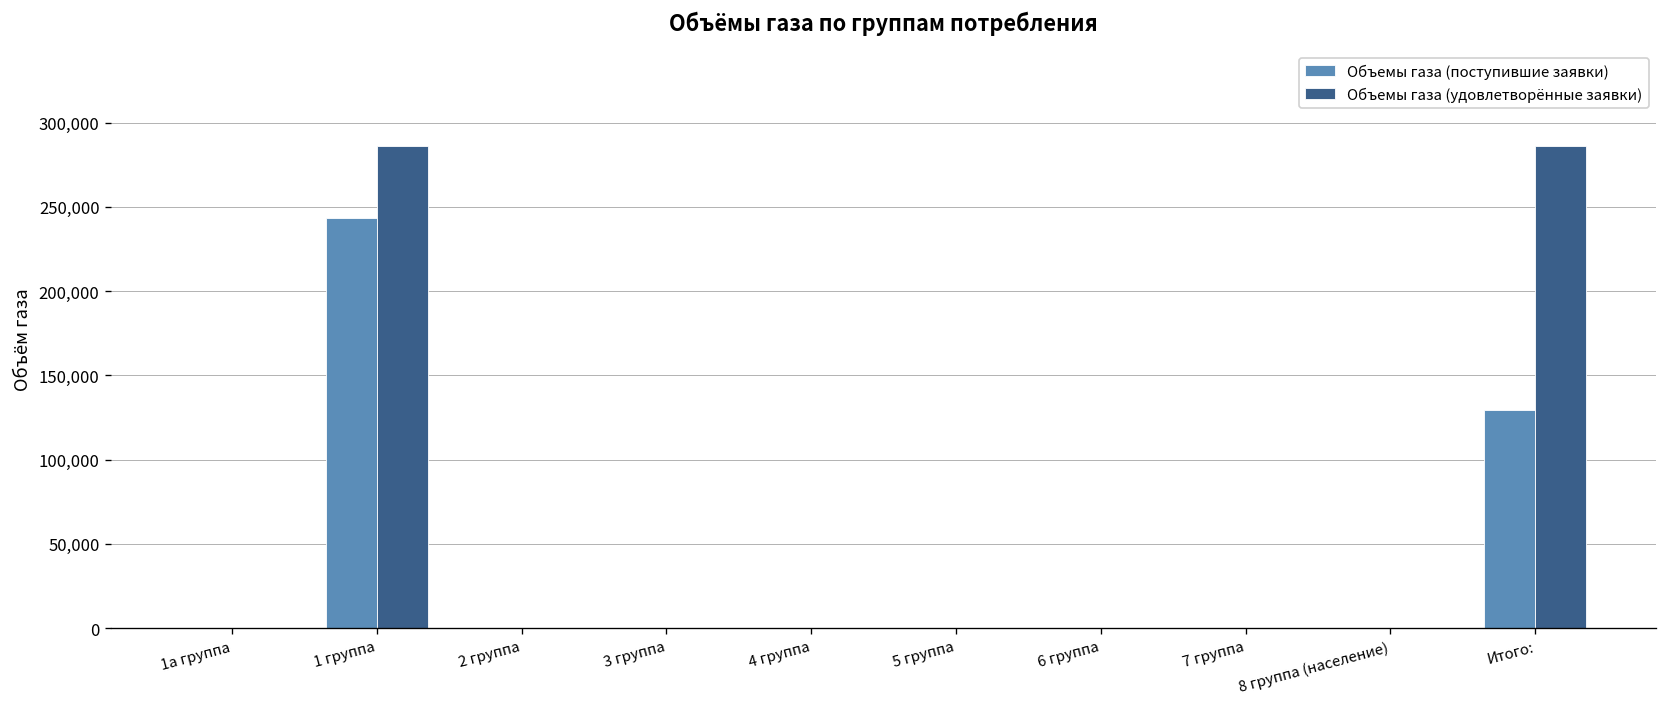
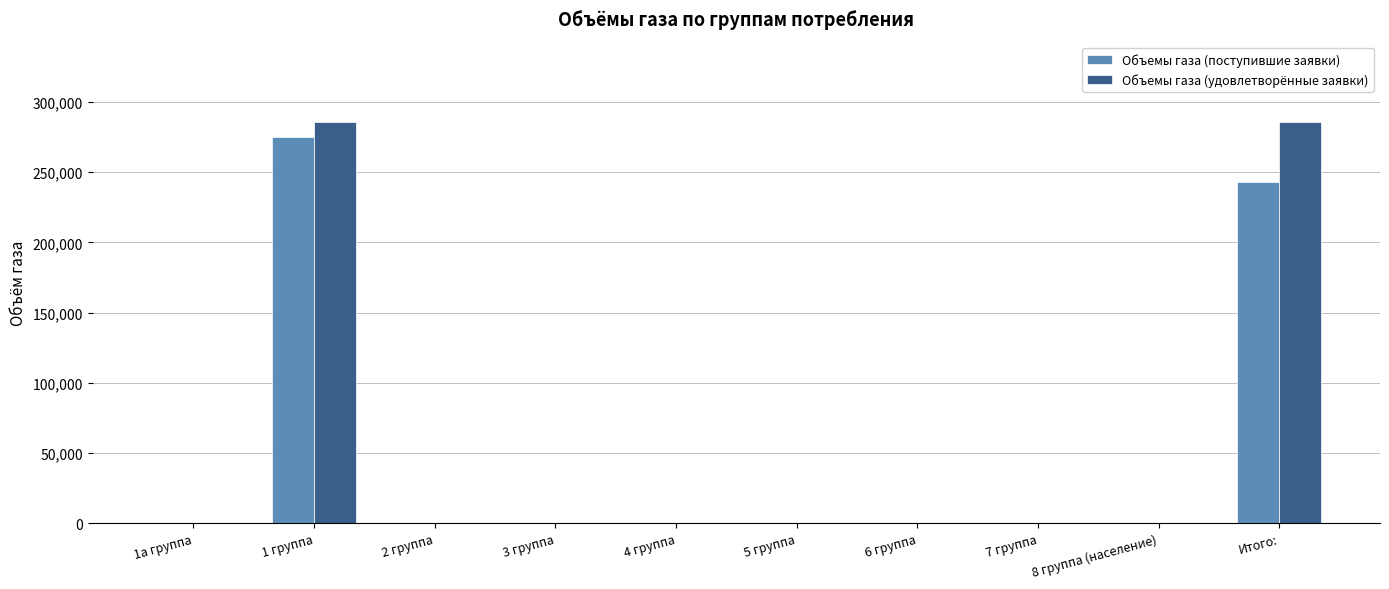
Объемы газа (поступившие заявки), 1 группа: 243,000 -> 275,000
Объемы газа (поступившие заявки), Итого:: 129,000 -> 243,000
